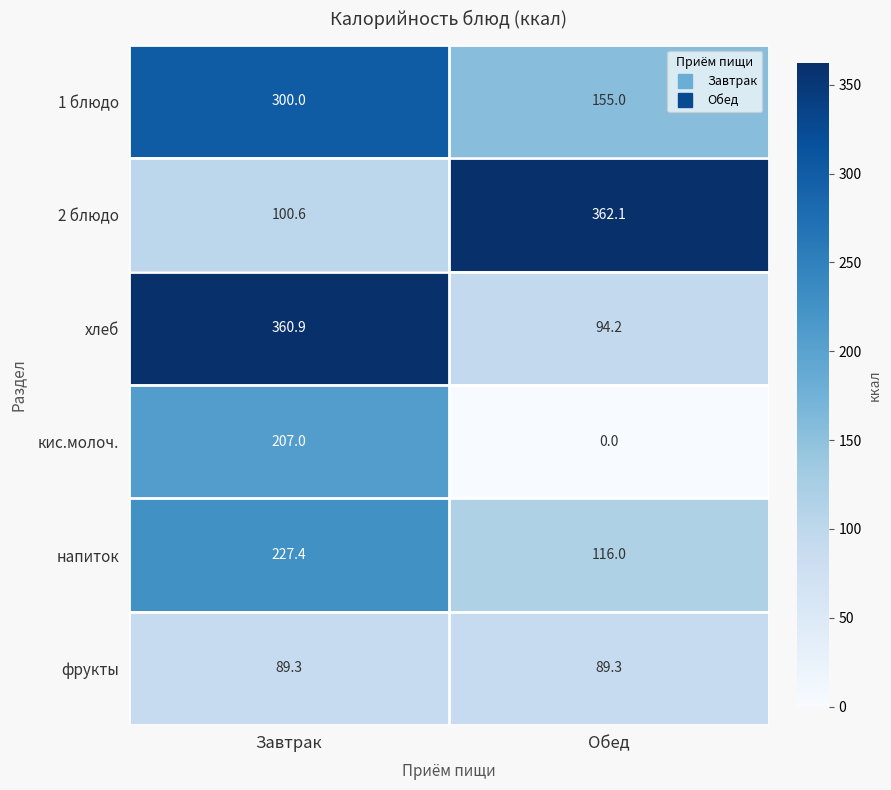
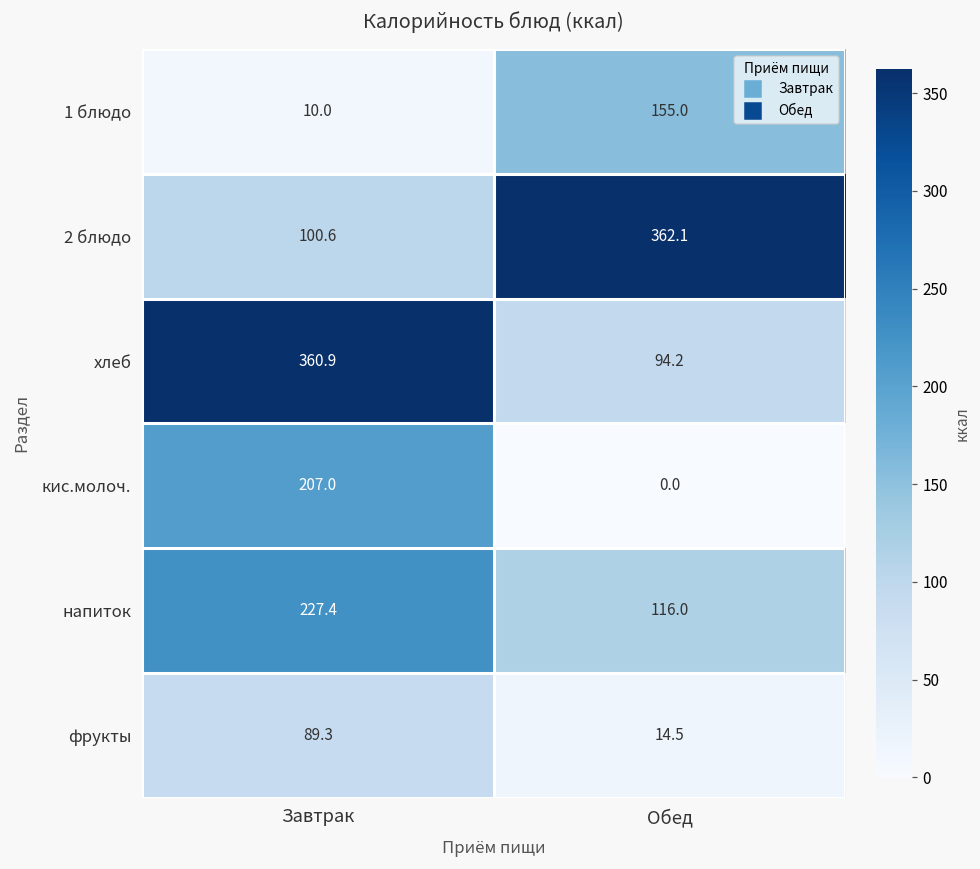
1 блюдо, Завтрак: 300.0 -> 10.0
фрукты, Обед: 89.3 -> 14.5
